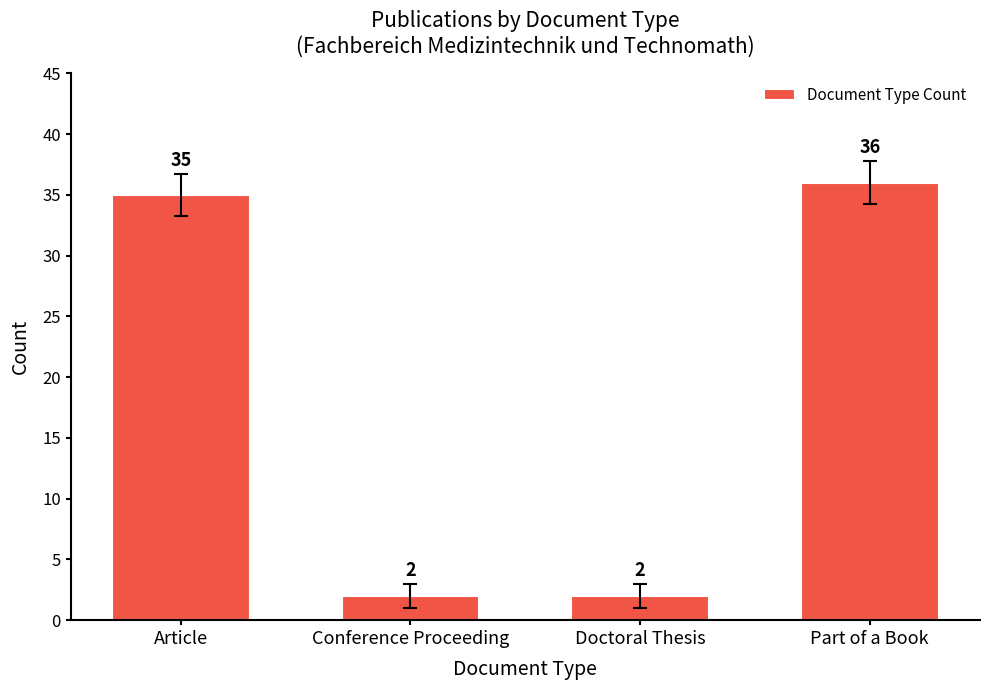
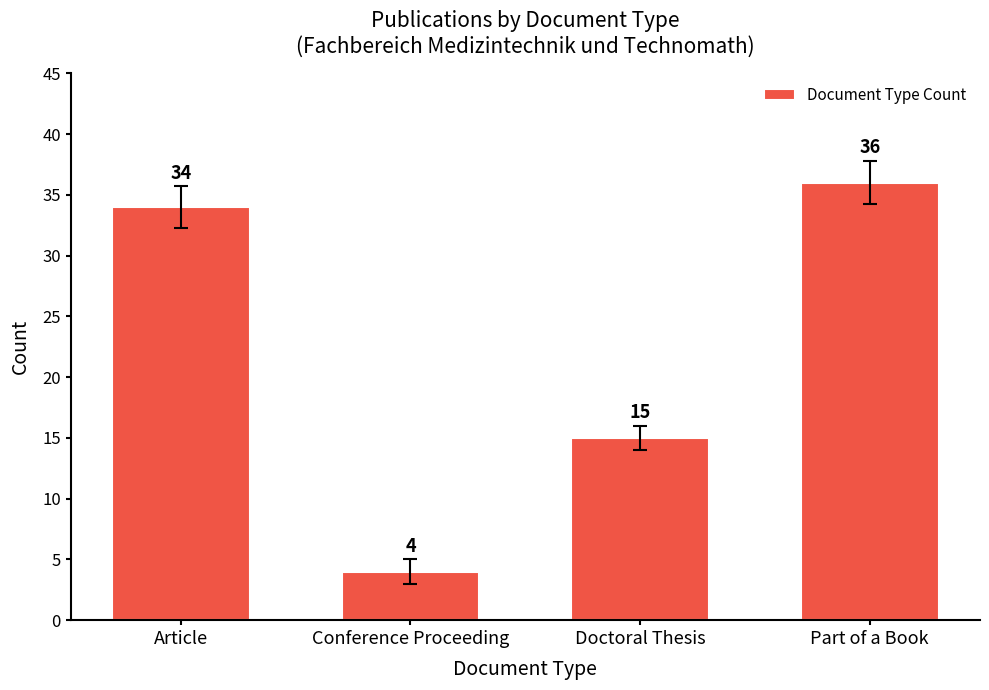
Document Type Count, Article: 35 -> 34
Document Type Count, Conference Proceeding: 2 -> 4
Document Type Count, Doctoral Thesis: 2 -> 15
